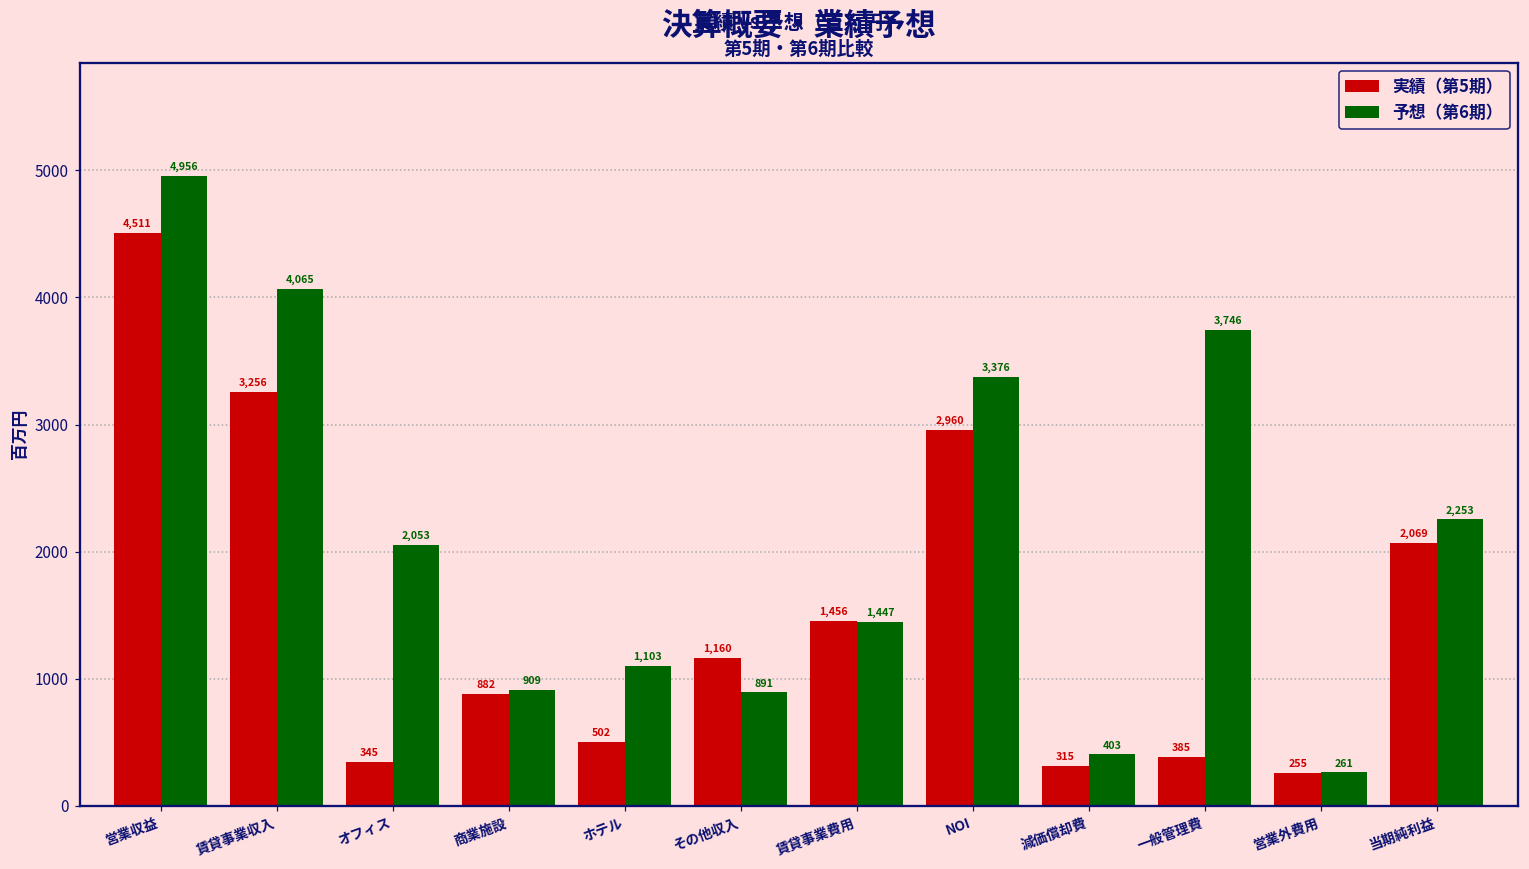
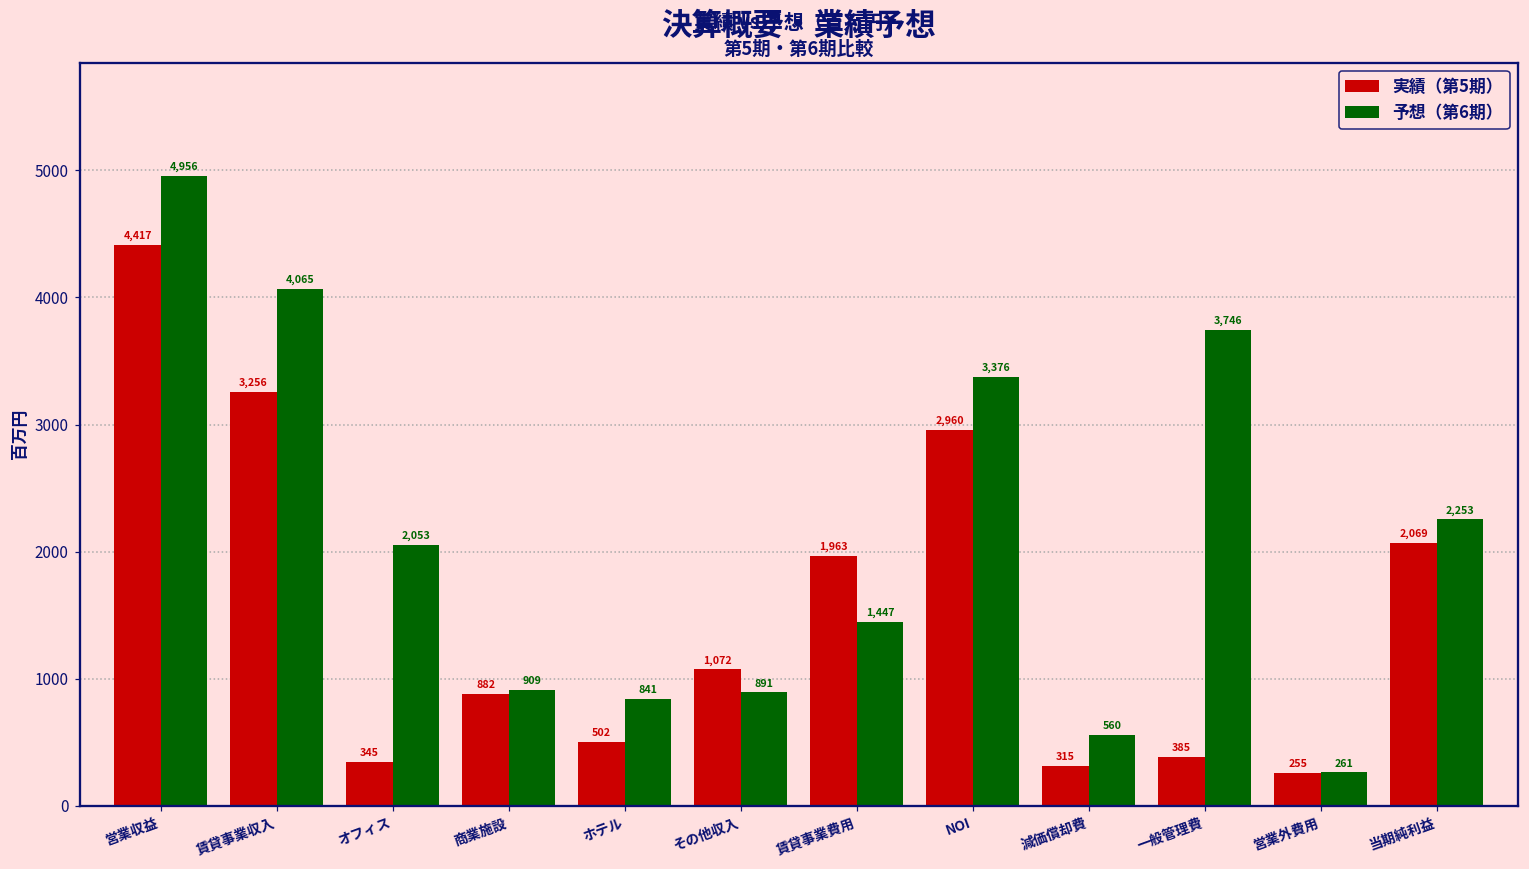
実績（第5期）, 営業収益: 4,511 -> 4,417
予想（第6期）, ホテル: 1,103 -> 841
実績（第5期）, その他収入: 1,160 -> 1,072
実績（第5期）, 賃貸事業費用: 1,456 -> 1,963
予想（第6期）, 減価償却費: 403 -> 560
